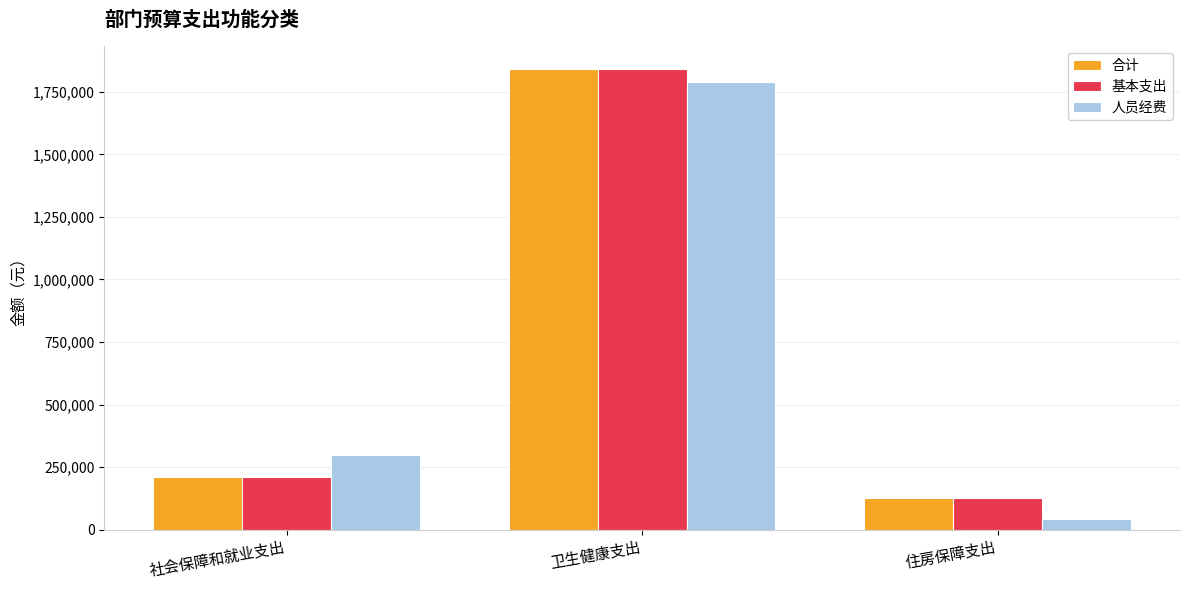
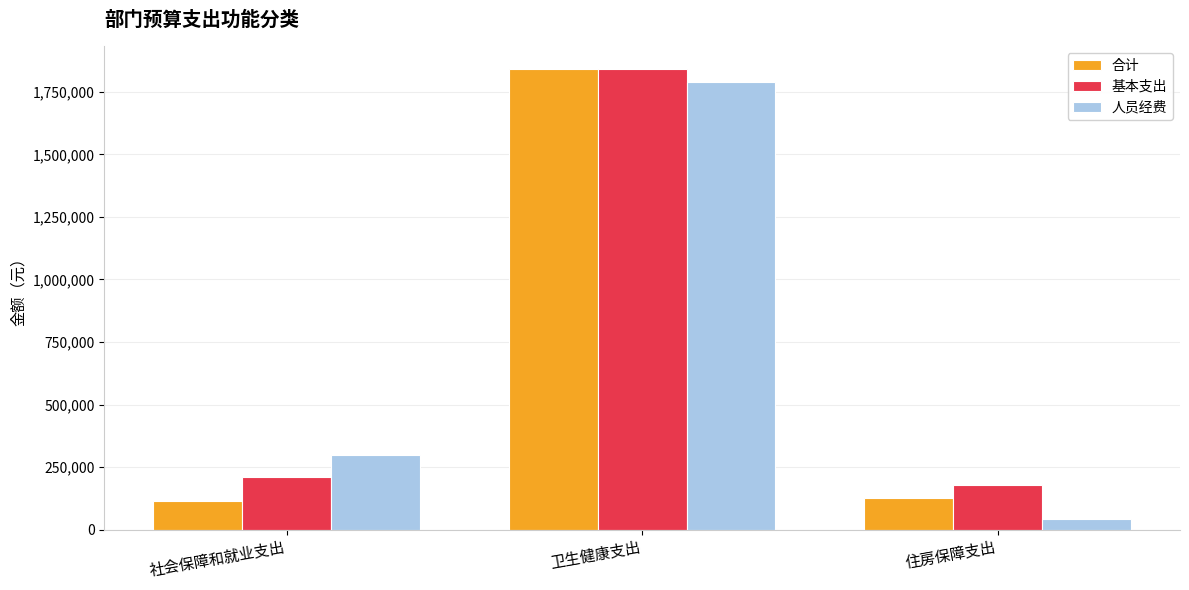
合计, 社会保障和就业支出: 210,000 -> 110,000
基本支出, 住房保障支出: 130,000 -> 180,000
